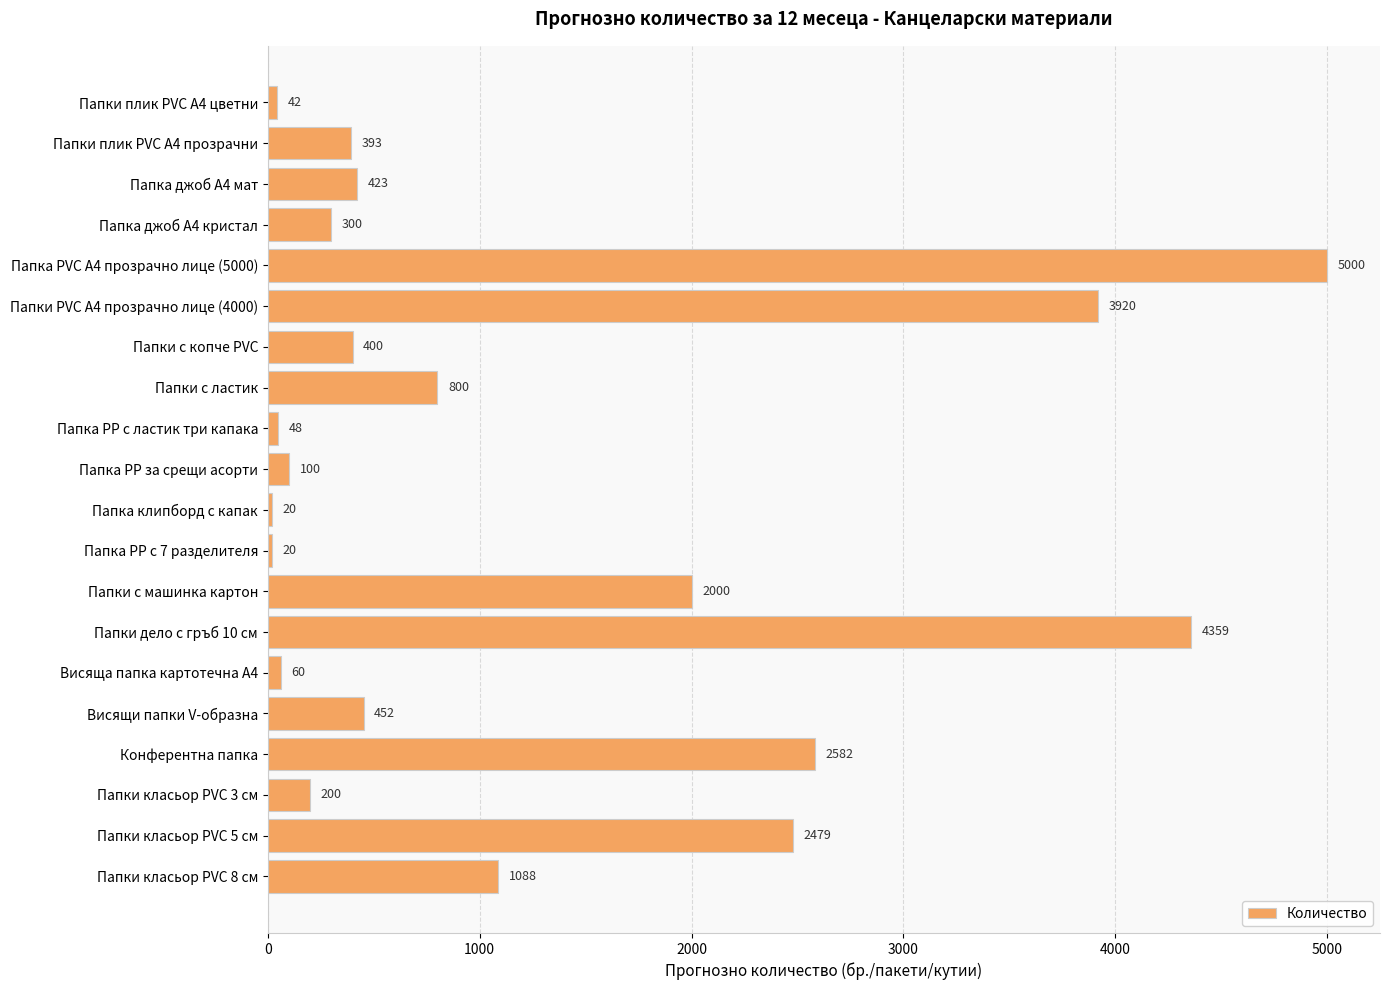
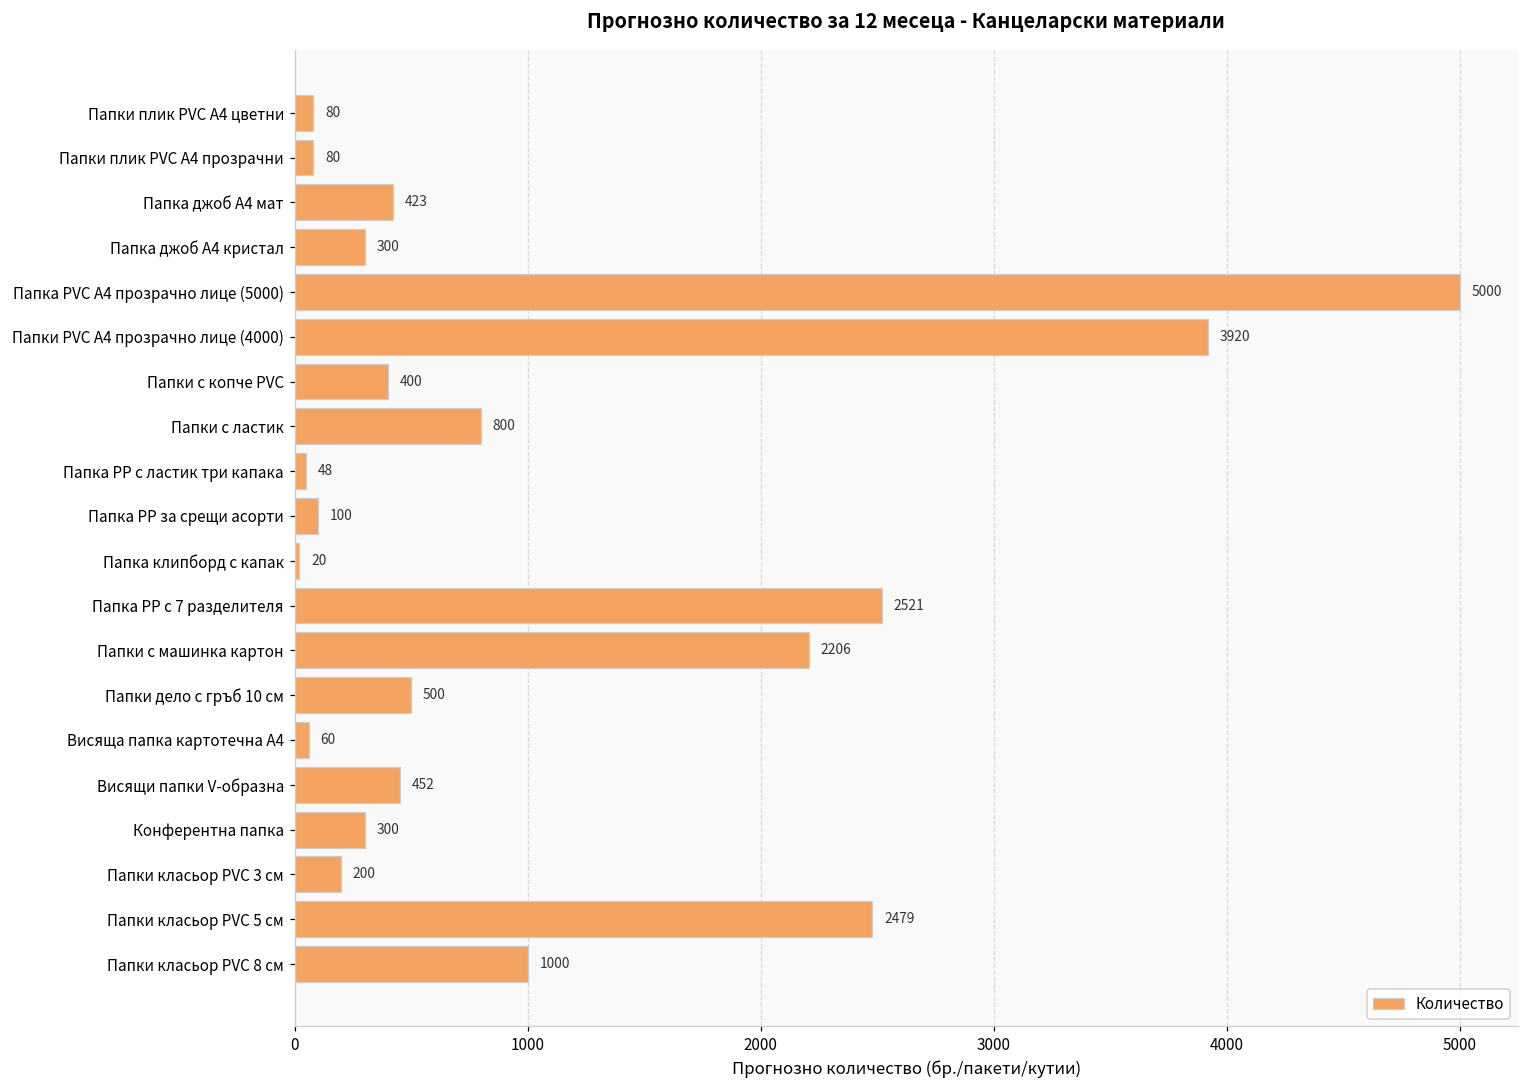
Папки плик PVC А4 цветни: 42 -> 80
Папки плик PVC А4 прозрачни: 393 -> 80
Папка РР с 7 разделителя: 20 -> 2521
Папки с машинка картон: 2000 -> 2206
Папки дело с гръб 10 см: 4359 -> 500
Конферентна папка: 2582 -> 300
Папки класьор PVC 8 см: 1088 -> 1000
